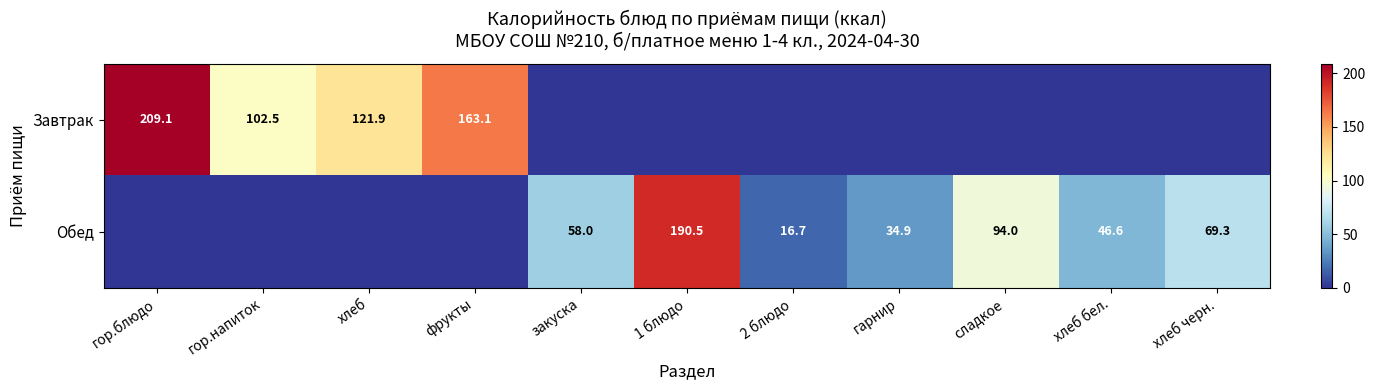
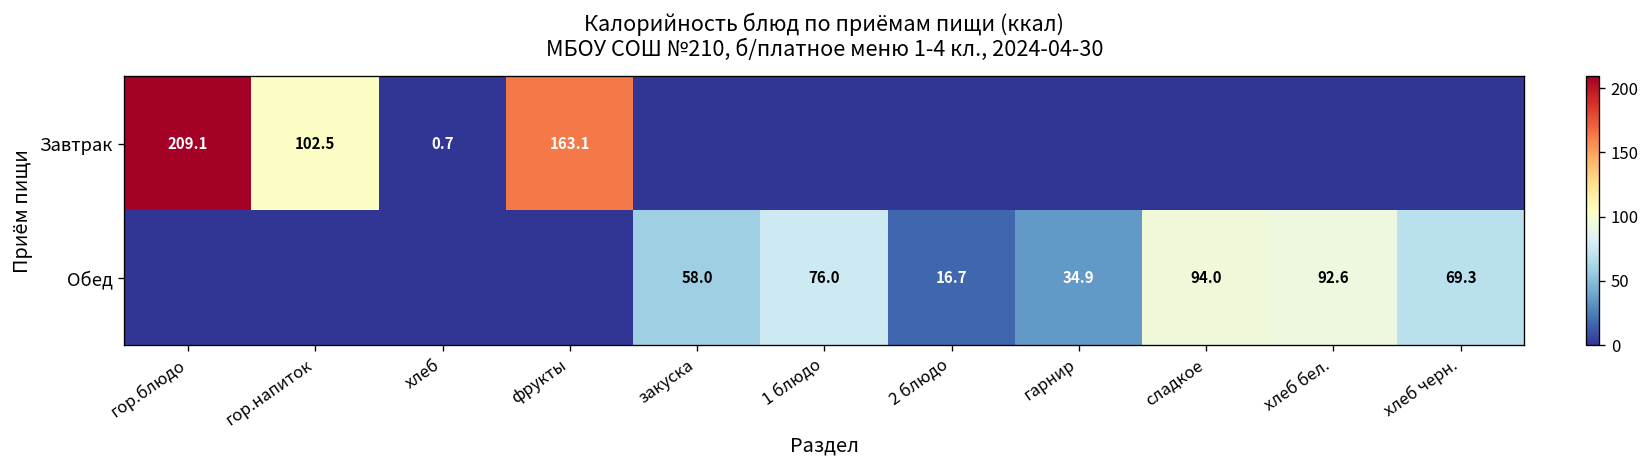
Завтрак, хлеб: 121.9 -> 0.7
Обед, 1 блюдо: 190.5 -> 76.0
Обед, хлеб бел.: 46.6 -> 92.6
